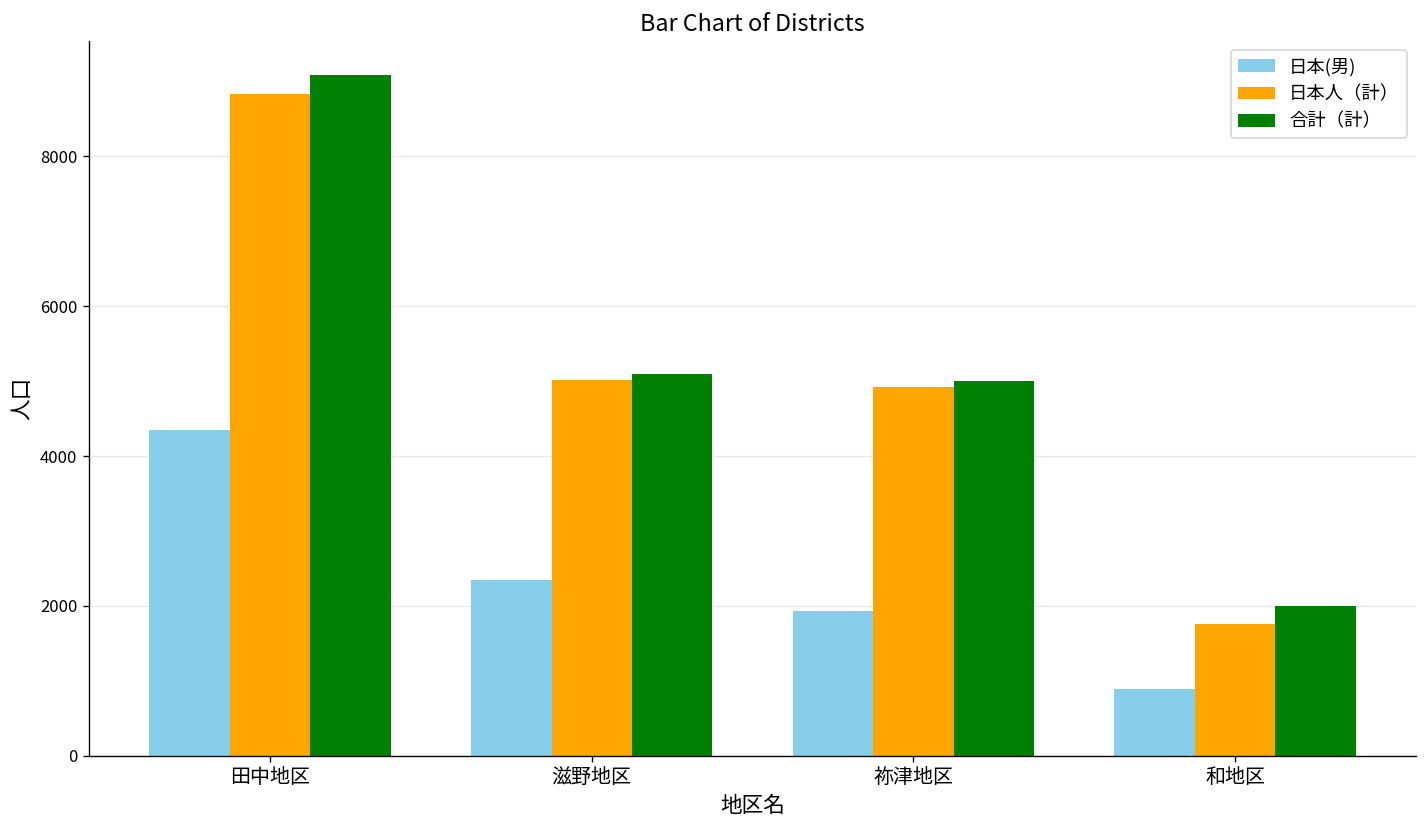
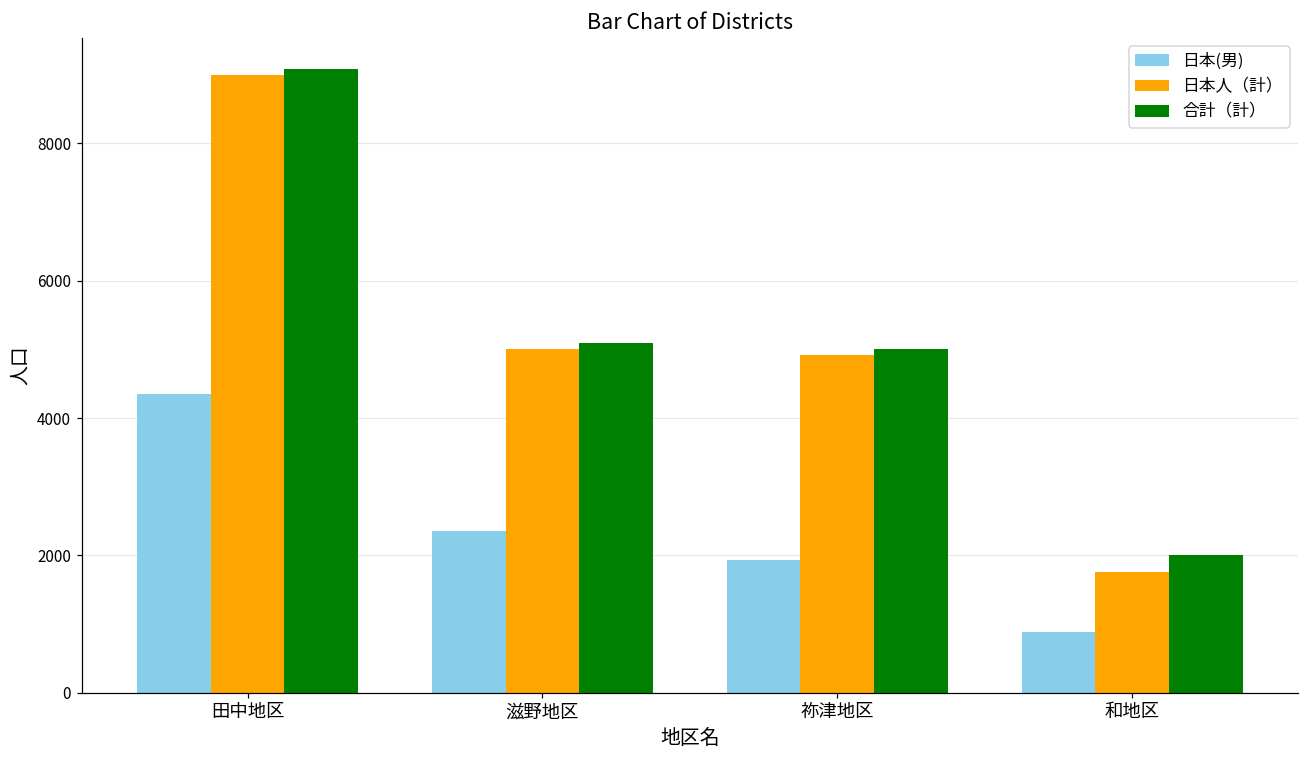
日本人（計）, 田中地区: 8800 -> 9000
